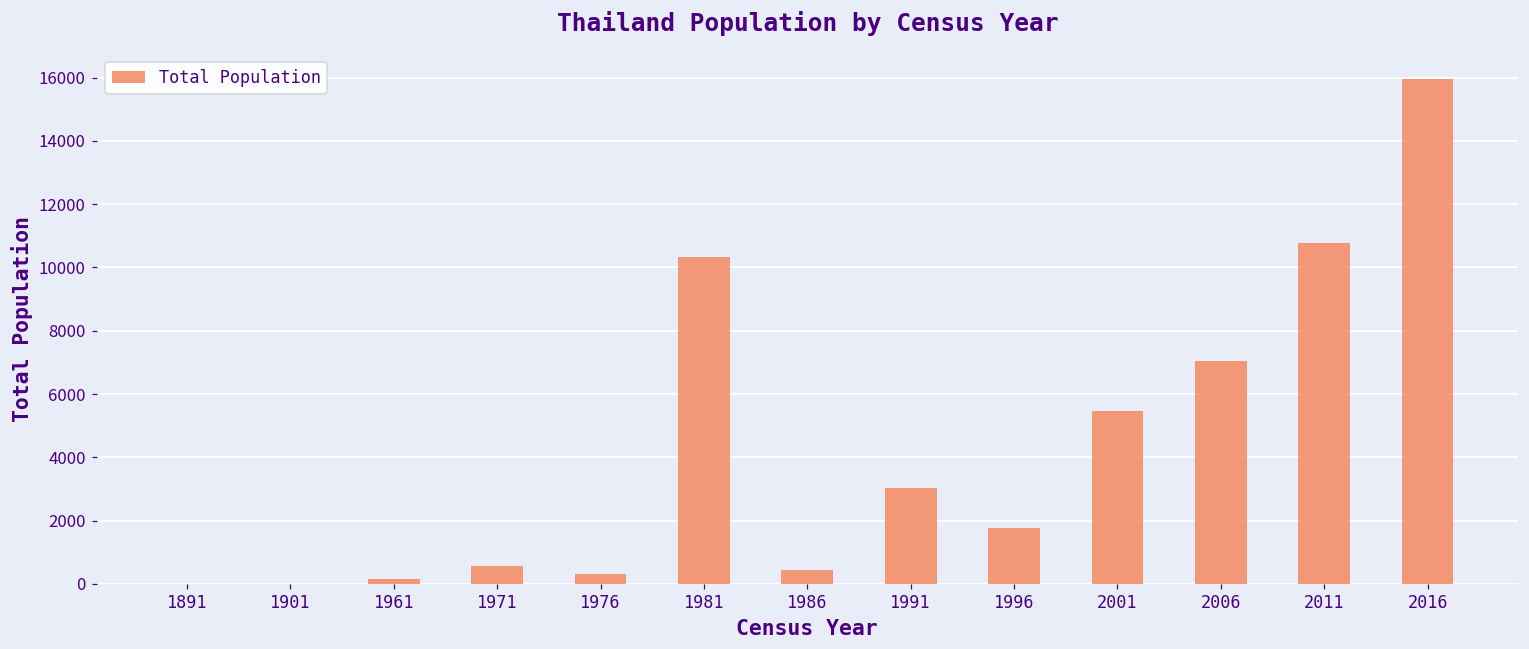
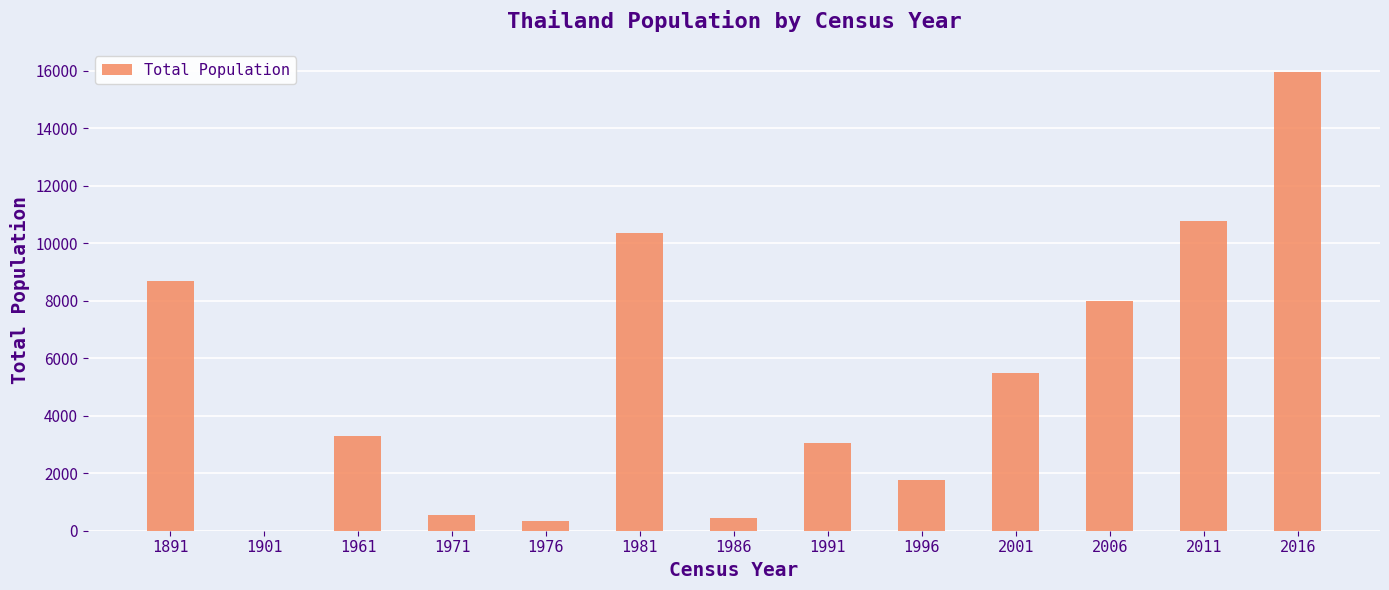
1891: 0 -> 8700
1961: 100 -> 3300
2006: 7100 -> 8000
